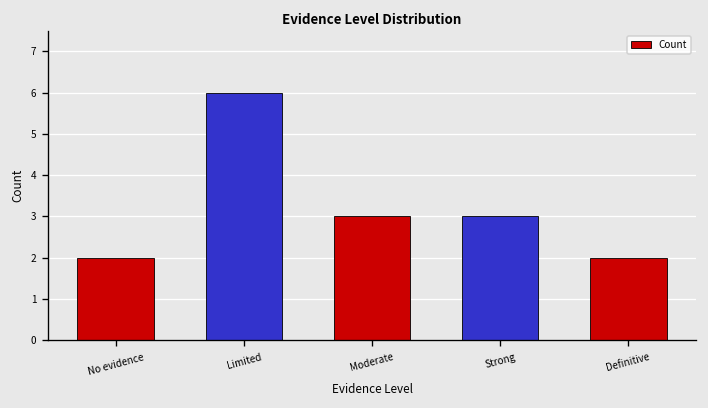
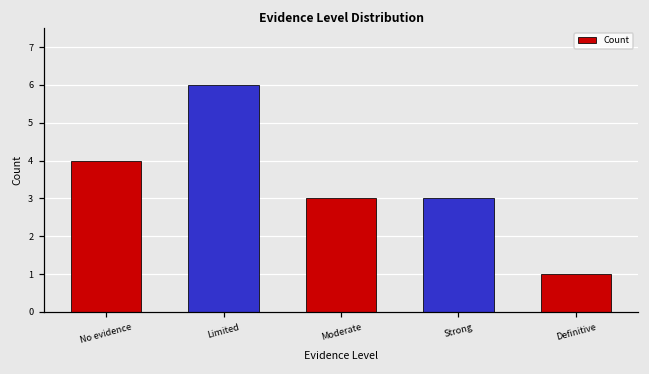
No evidence: 2 -> 4
Definitive: 2 -> 1
